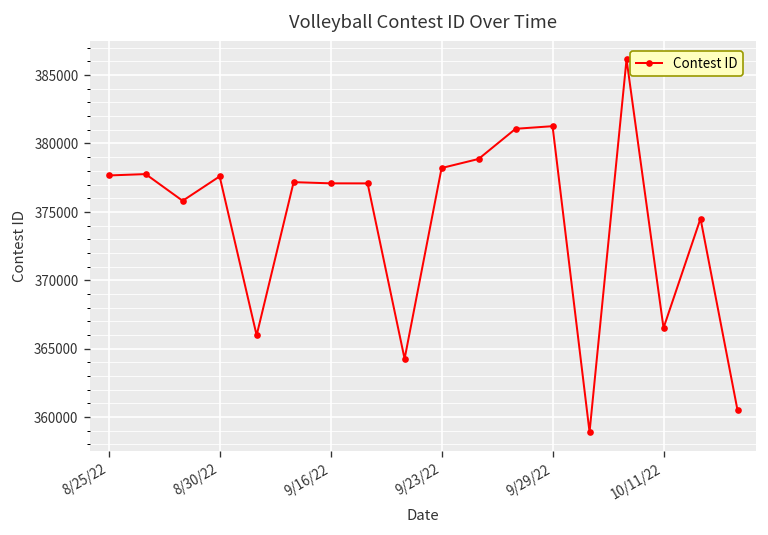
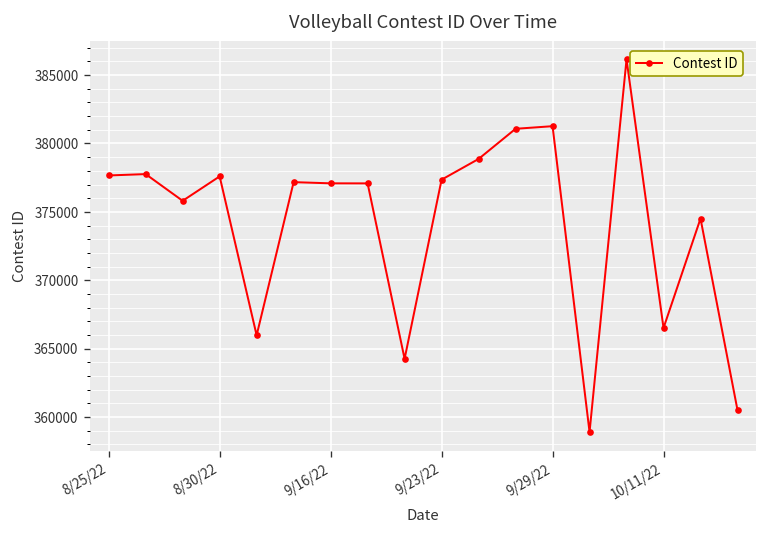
9/23/22: 378200 -> 377400
